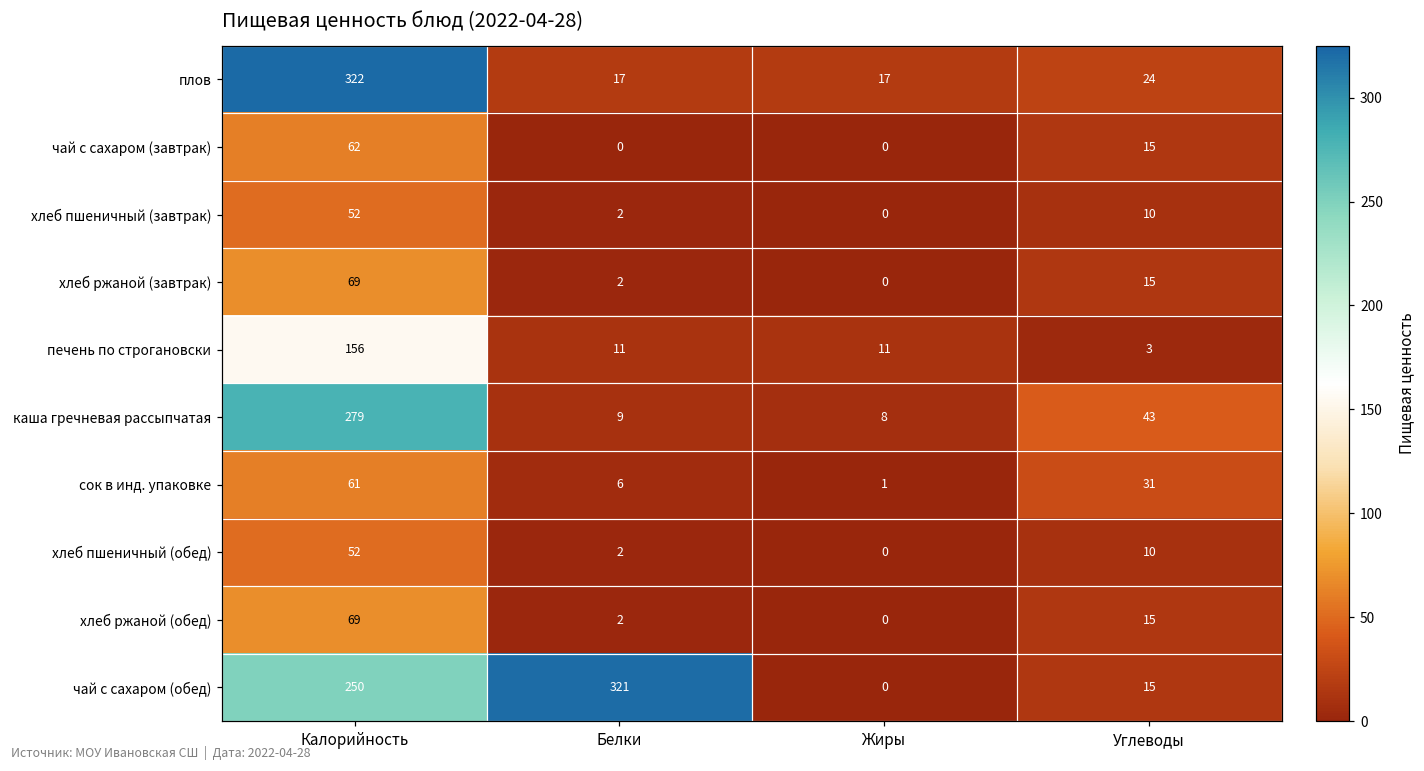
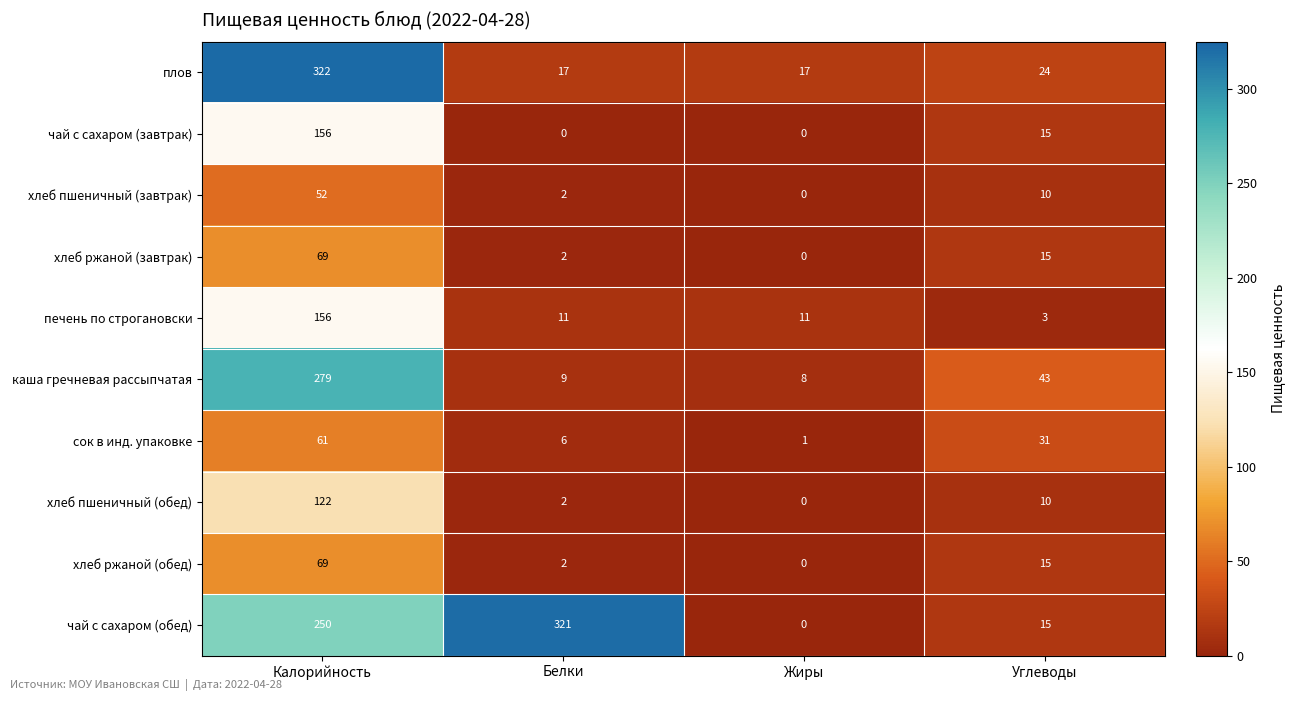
чай с сахаром (завтрак), Калорийность: 62 -> 156
хлеб пшеничный (обед), Калорийность: 52 -> 122
